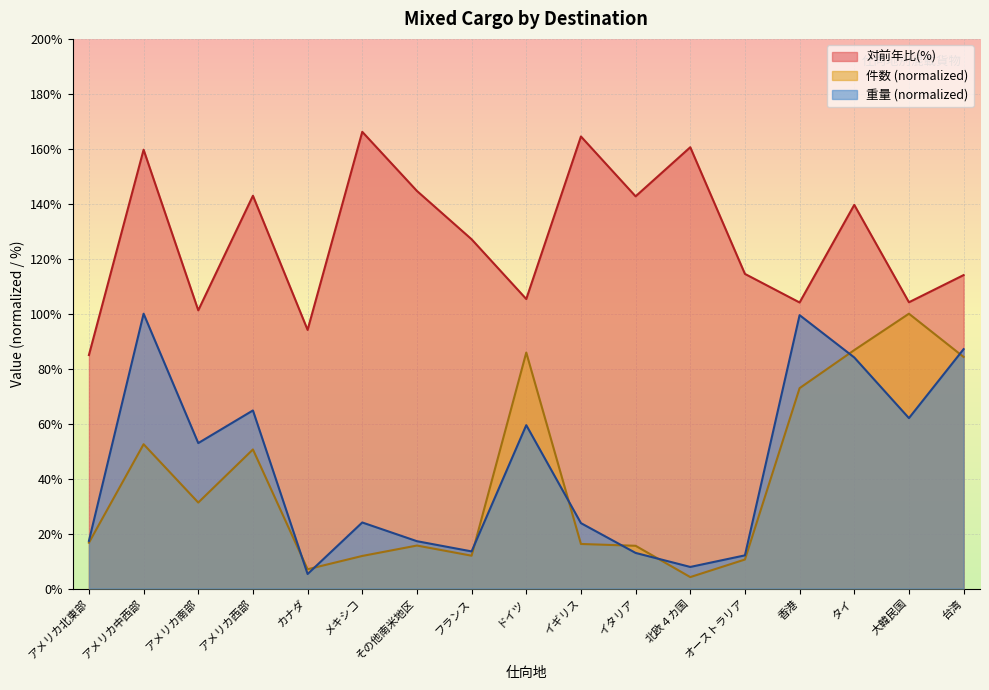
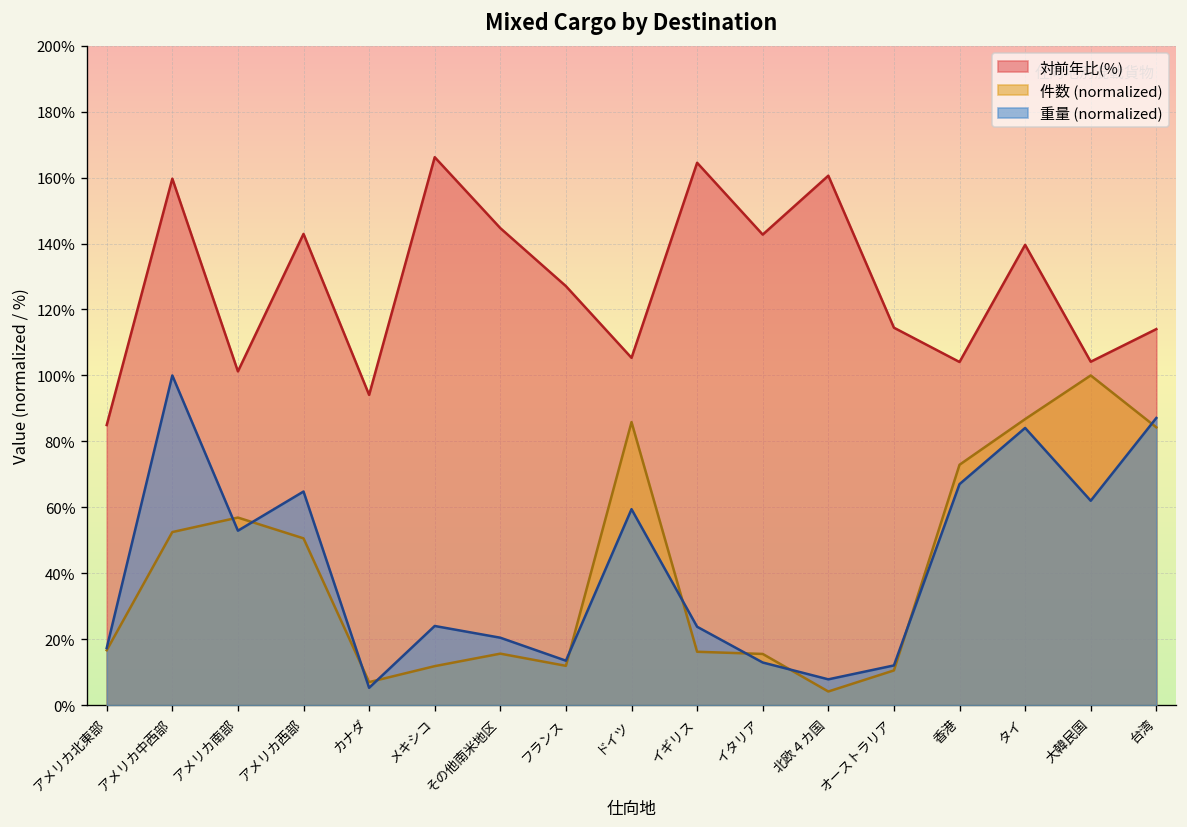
件数 (normalized), アメリカ南部: 31% -> 57%
重量 (normalized), その他南米地区: 17% -> 20%
重量 (normalized), 香港: 99% -> 67%
